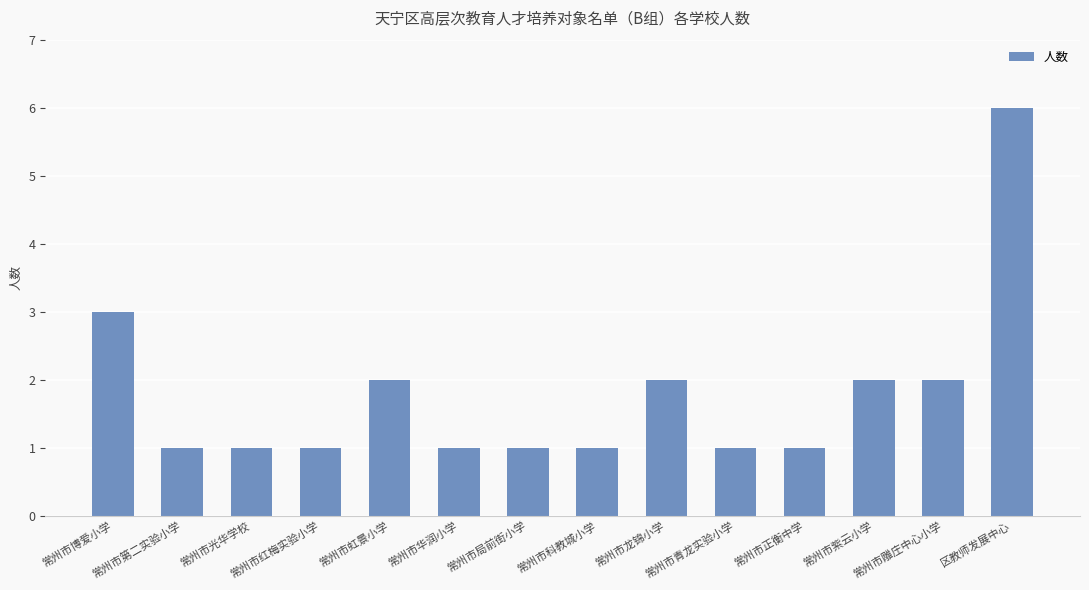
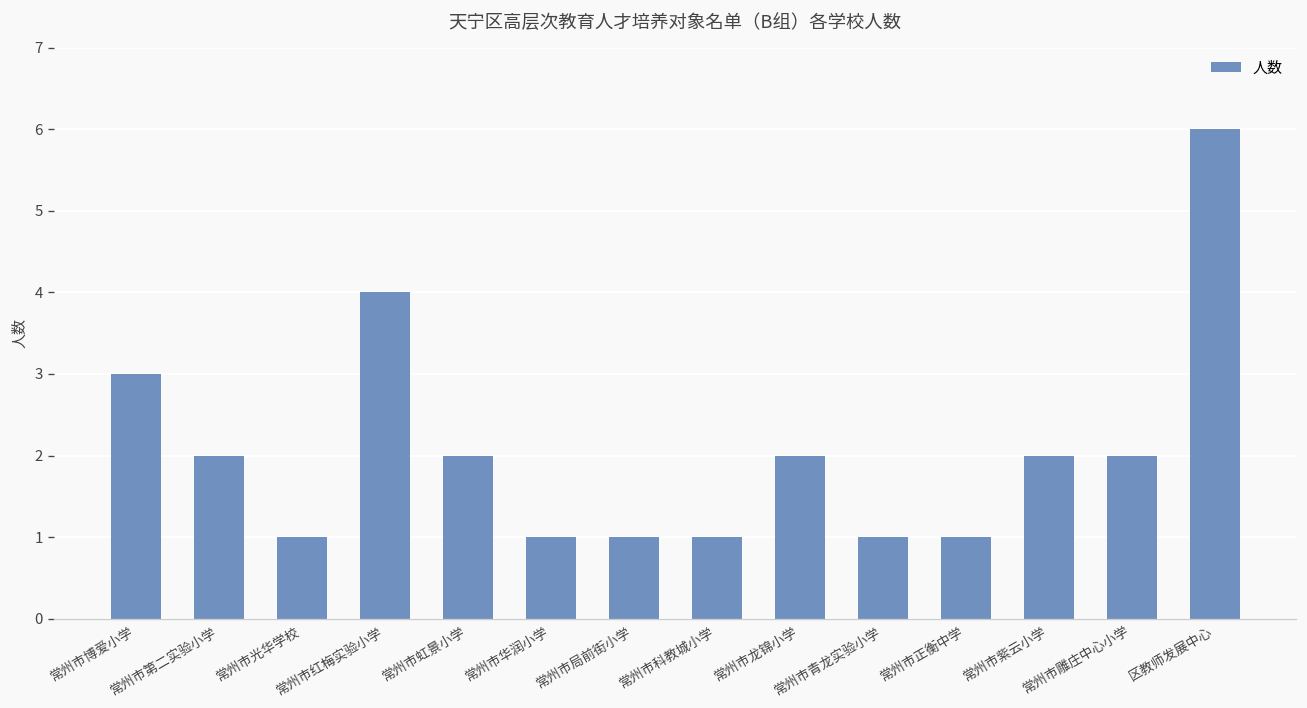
常州市第二实验小学: 1 -> 2
常州市红梅实验小学: 1 -> 4
